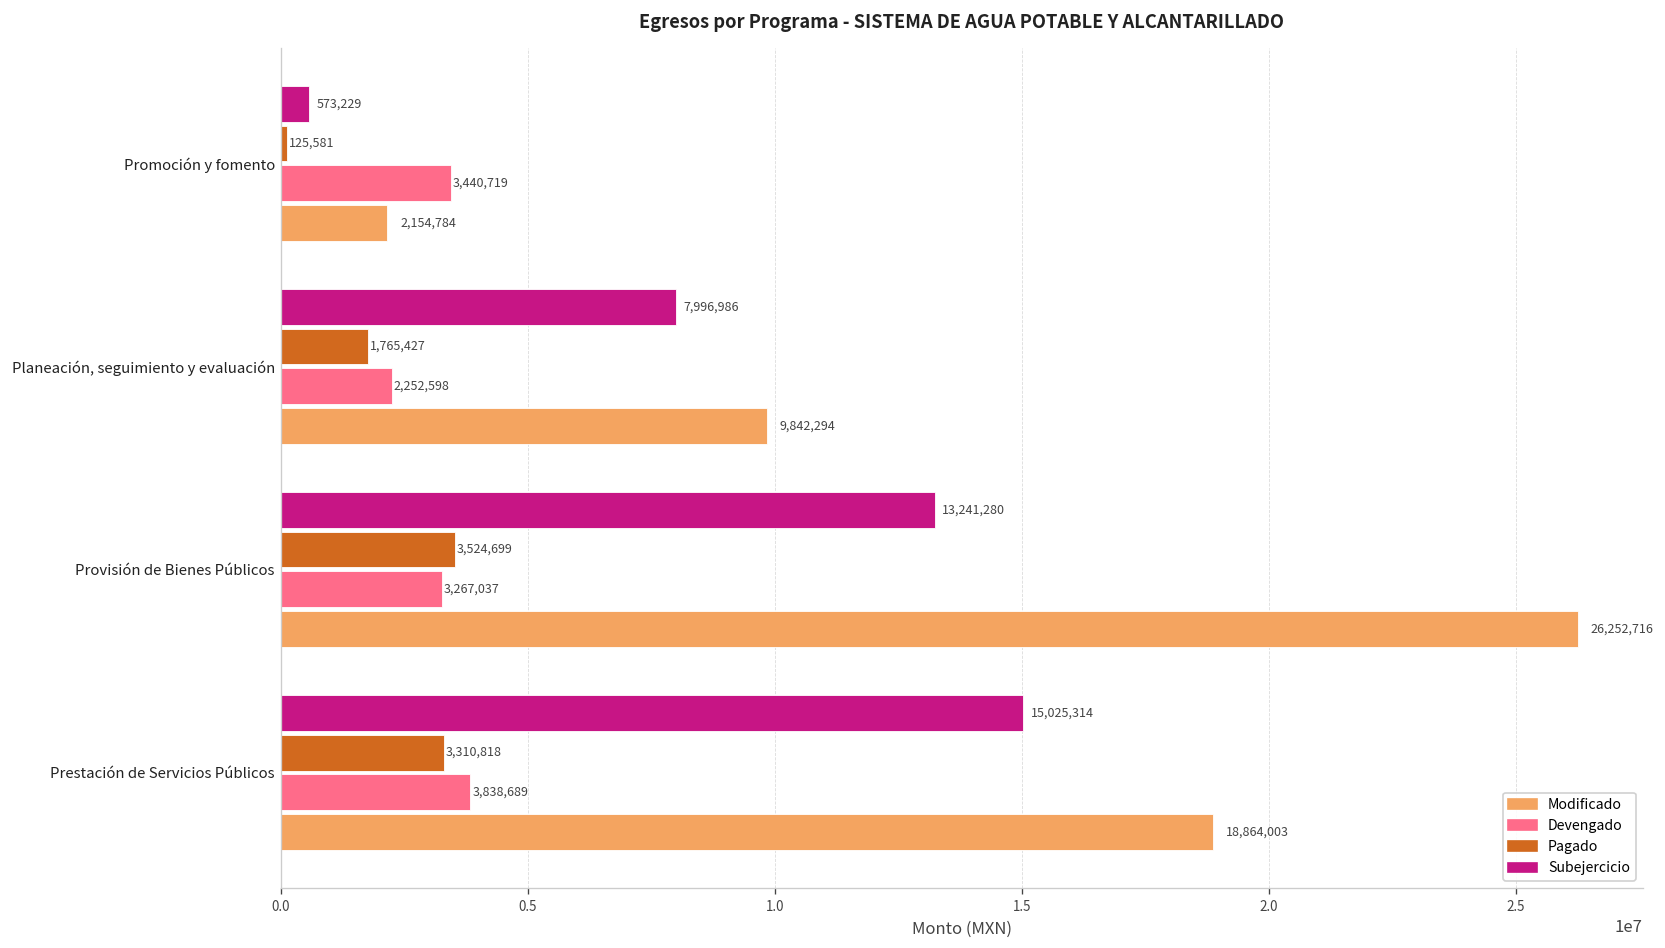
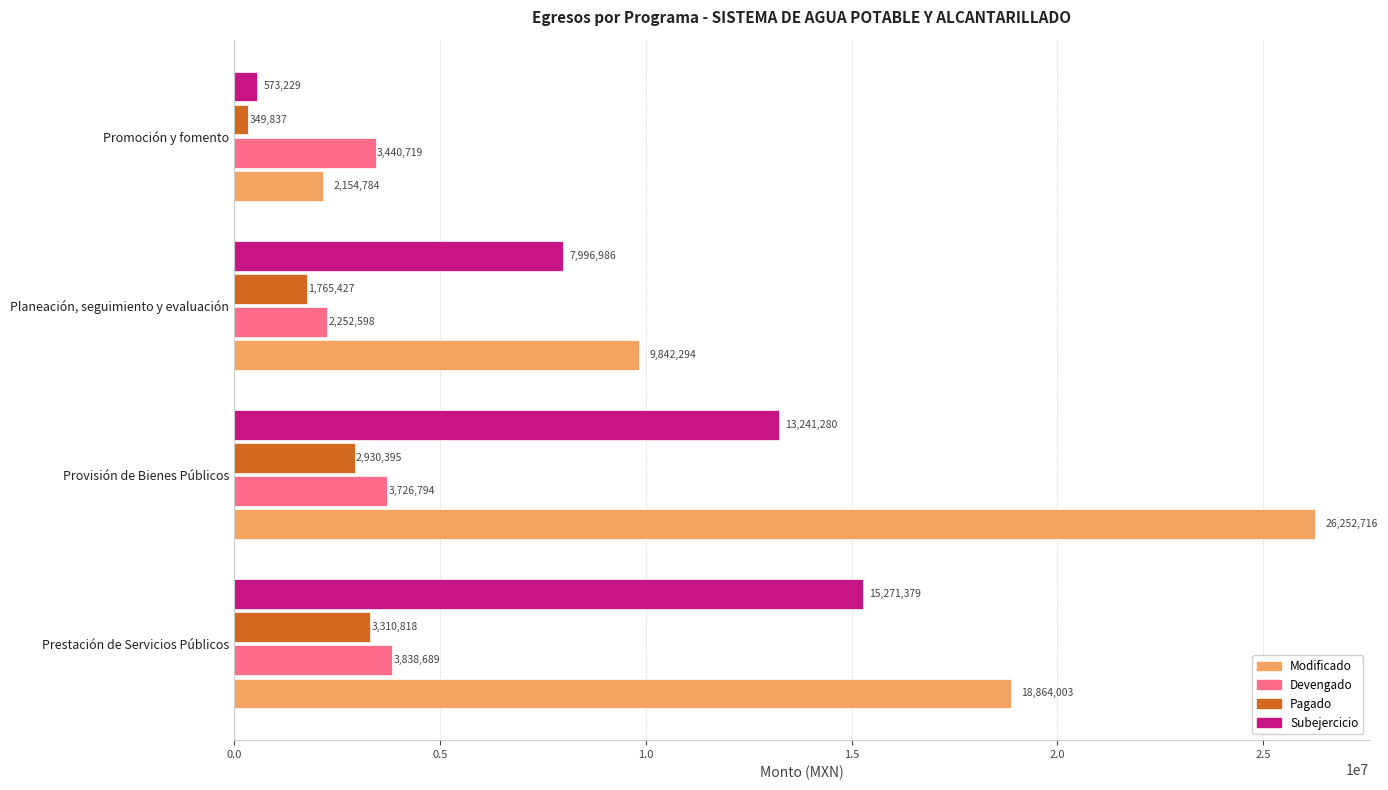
Pagado, Promoción y fomento: 125,581 -> 349,837
Pagado, Provisión de Bienes Públicos: 3,524,699 -> 2,930,395
Devengado, Provisión de Bienes Públicos: 3,267,037 -> 3,726,794
Subejercicio, Prestación de Servicios Públicos: 15,025,314 -> 15,271,379
